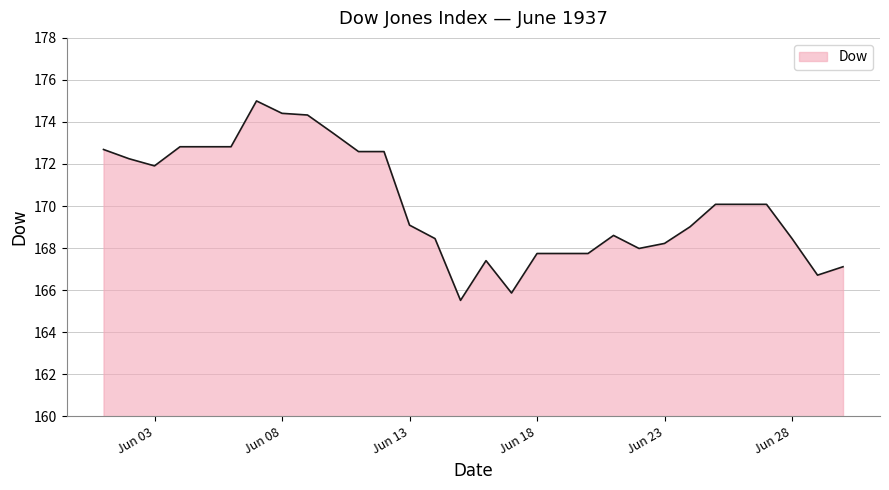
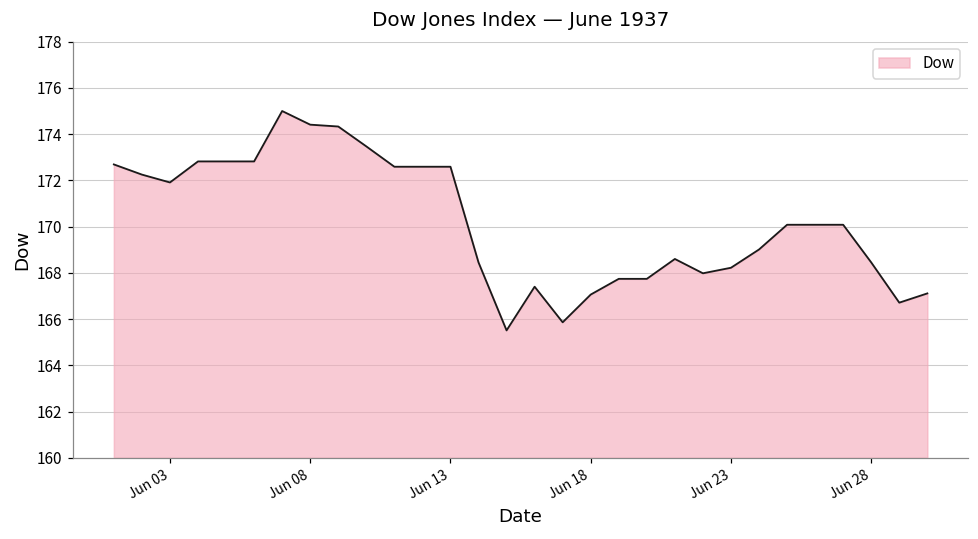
Jun 13: 169.1 -> 172.6
Jun 18: 167.7 -> 167.1
